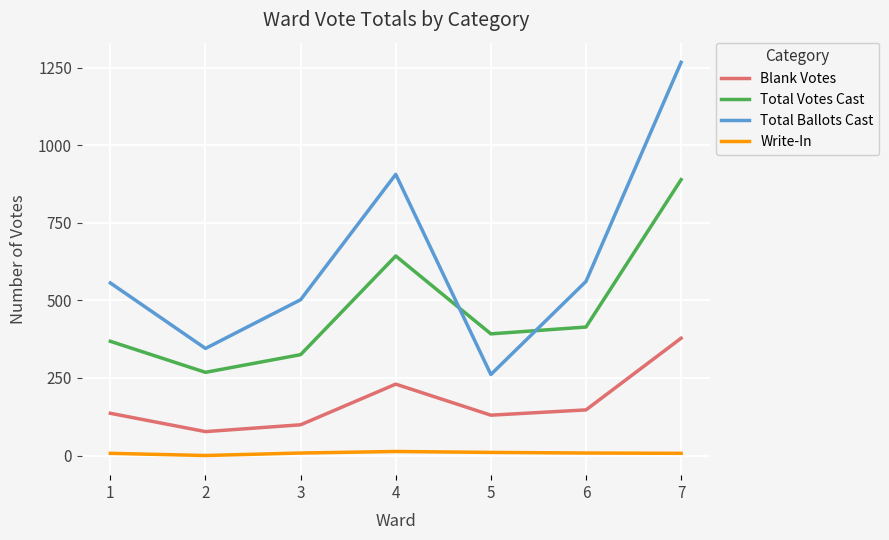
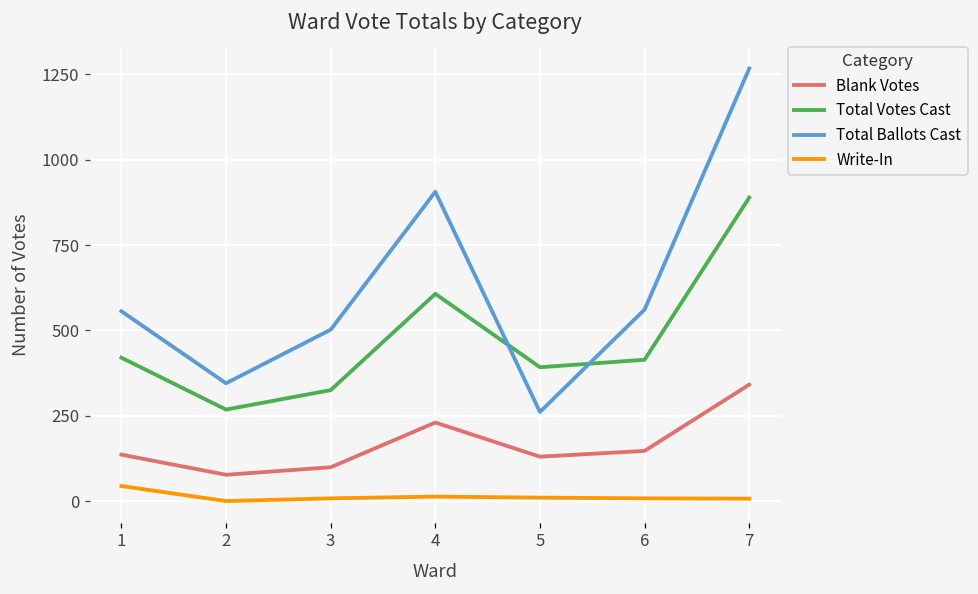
Total Votes Cast, 1: 370 -> 420
Write-In, 1: 10 -> 40
Total Votes Cast, 4: 640 -> 610
Blank Votes, 7: 380 -> 340
